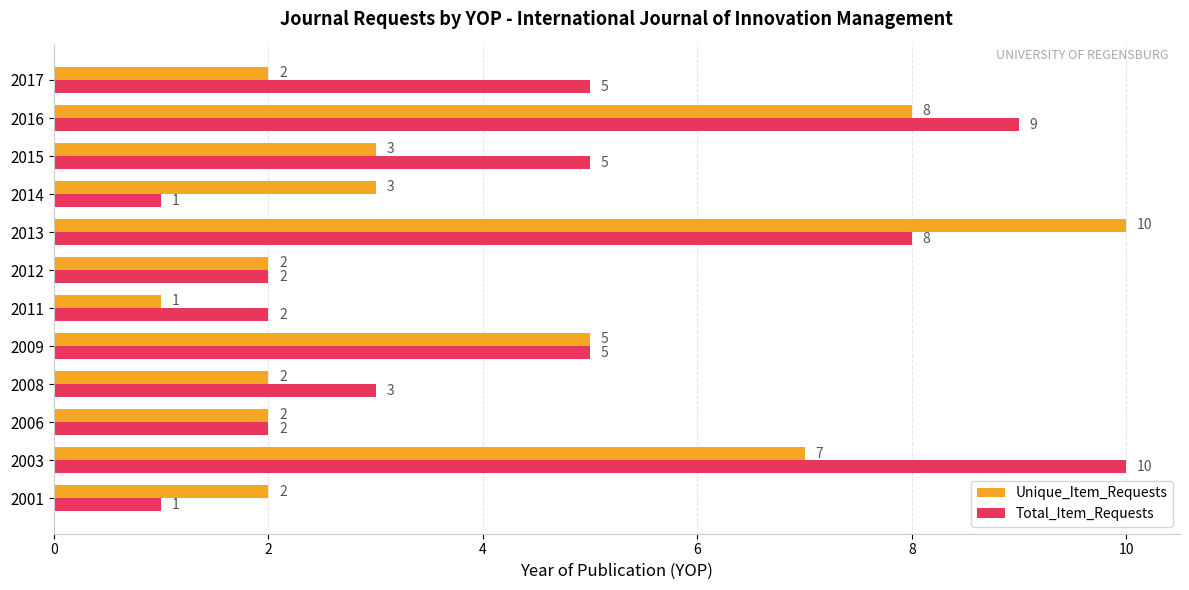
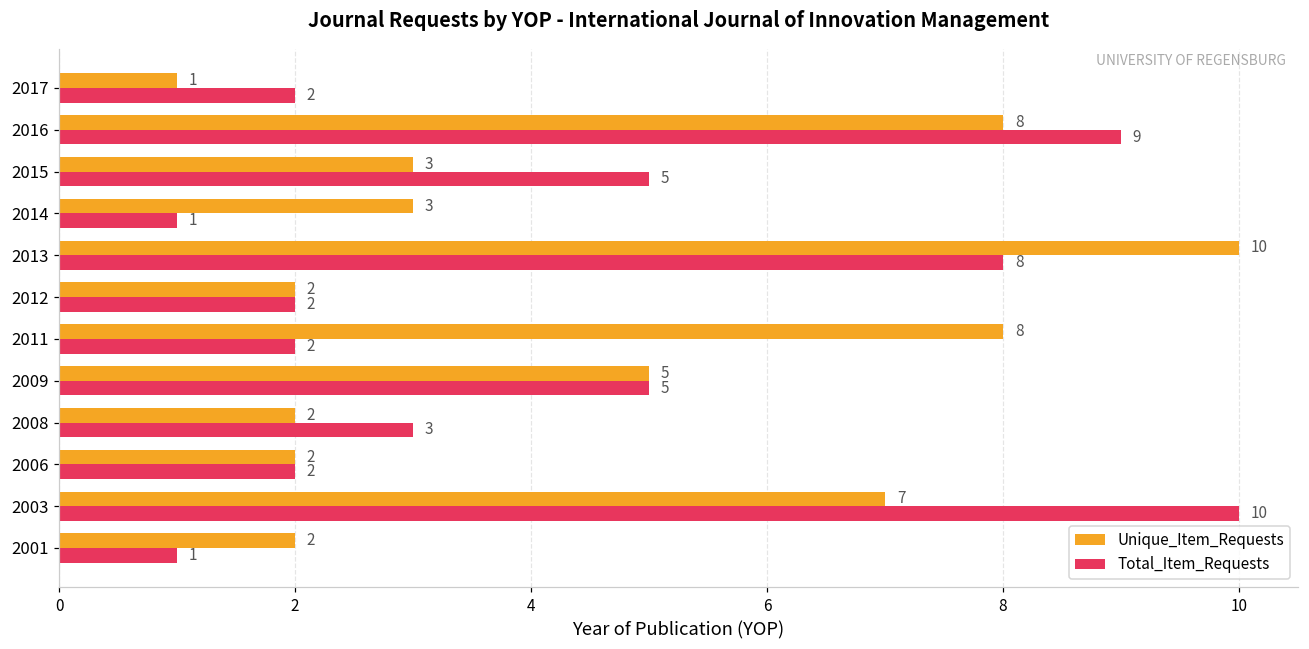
Unique_Item_Requests, 2017: 2 -> 1
Total_Item_Requests, 2017: 5 -> 2
Unique_Item_Requests, 2011: 1 -> 8
